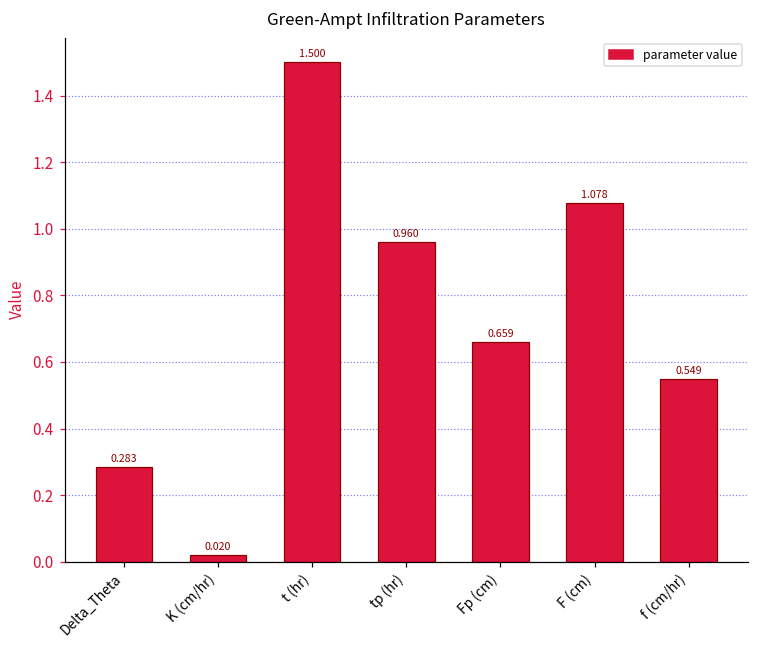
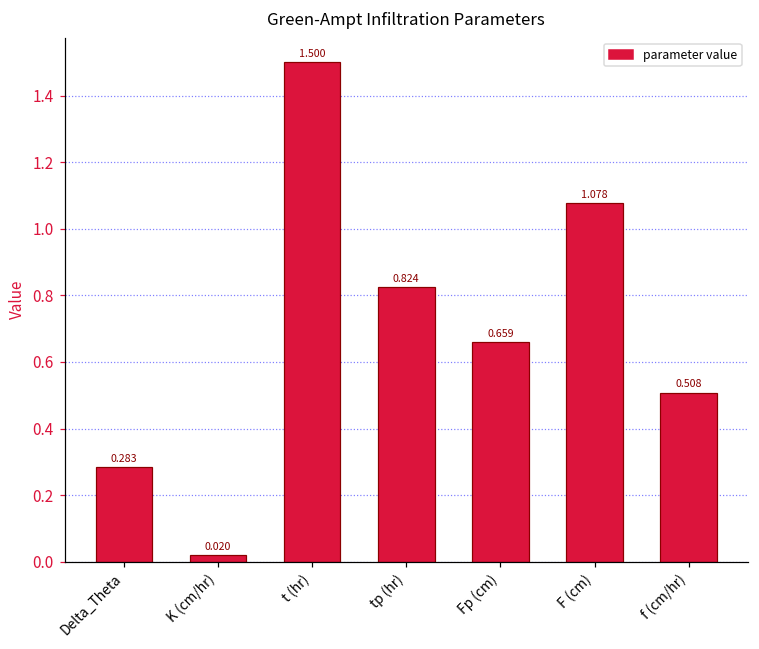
tp (hr): 0.960 -> 0.824
f (cm/hr): 0.549 -> 0.508
